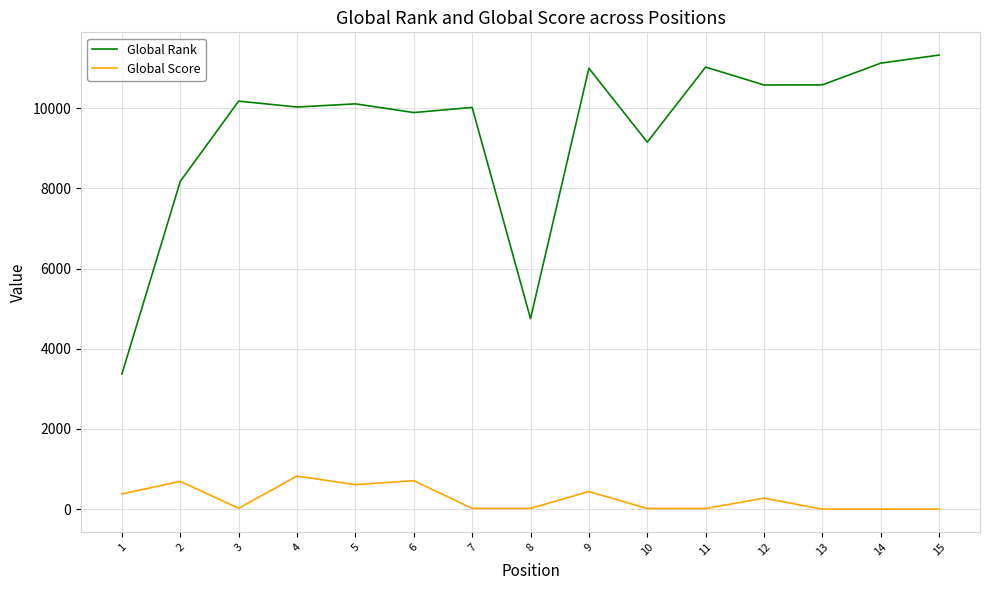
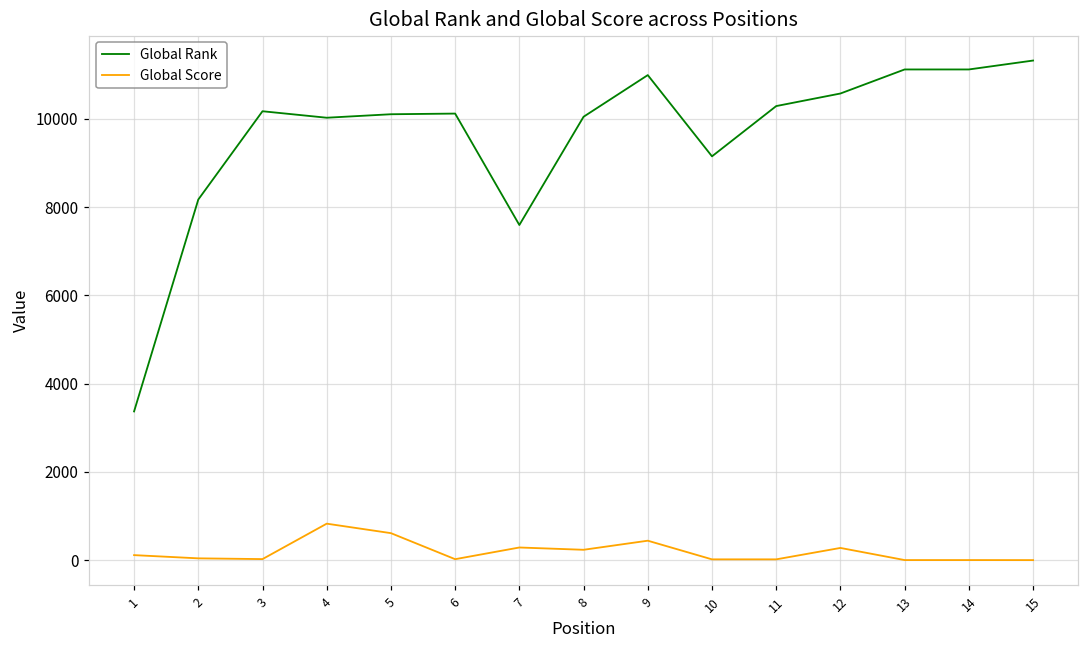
Global Score, 1: 400 -> 100
Global Score, 2: 700 -> 0
Global Rank, 6: 9900 -> 10100
Global Score, 6: 700 -> 0
Global Rank, 7: 10000 -> 7600
Global Score, 7: 0 -> 300
Global Rank, 8: 4800 -> 10000
Global Score, 8: 0 -> 200
Global Rank, 11: 11000 -> 10300
Global Rank, 13: 10600 -> 11100
